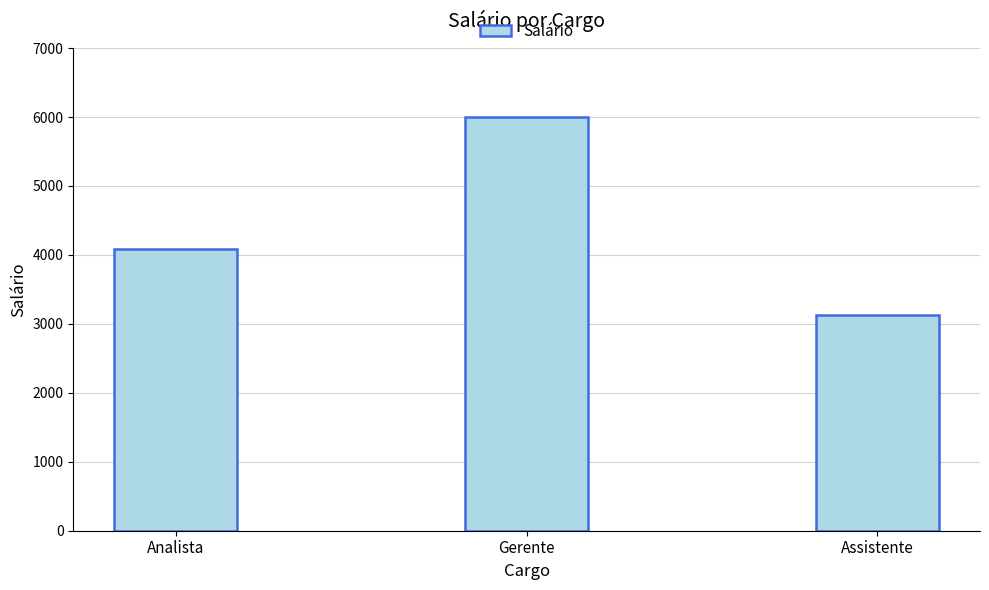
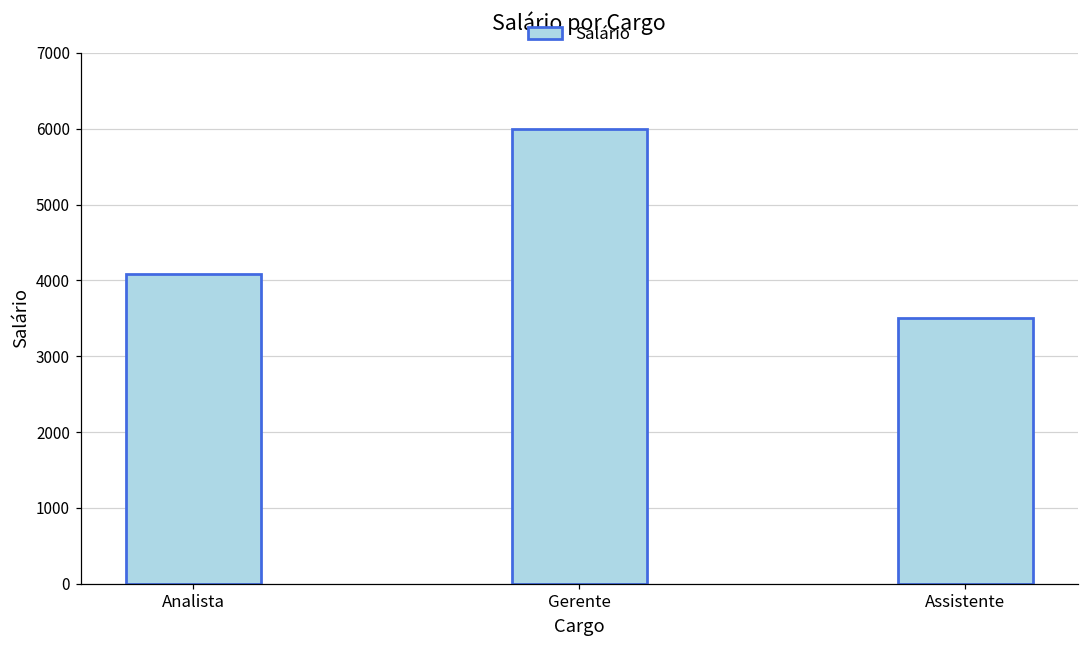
Assistente: 3100 -> 3500
